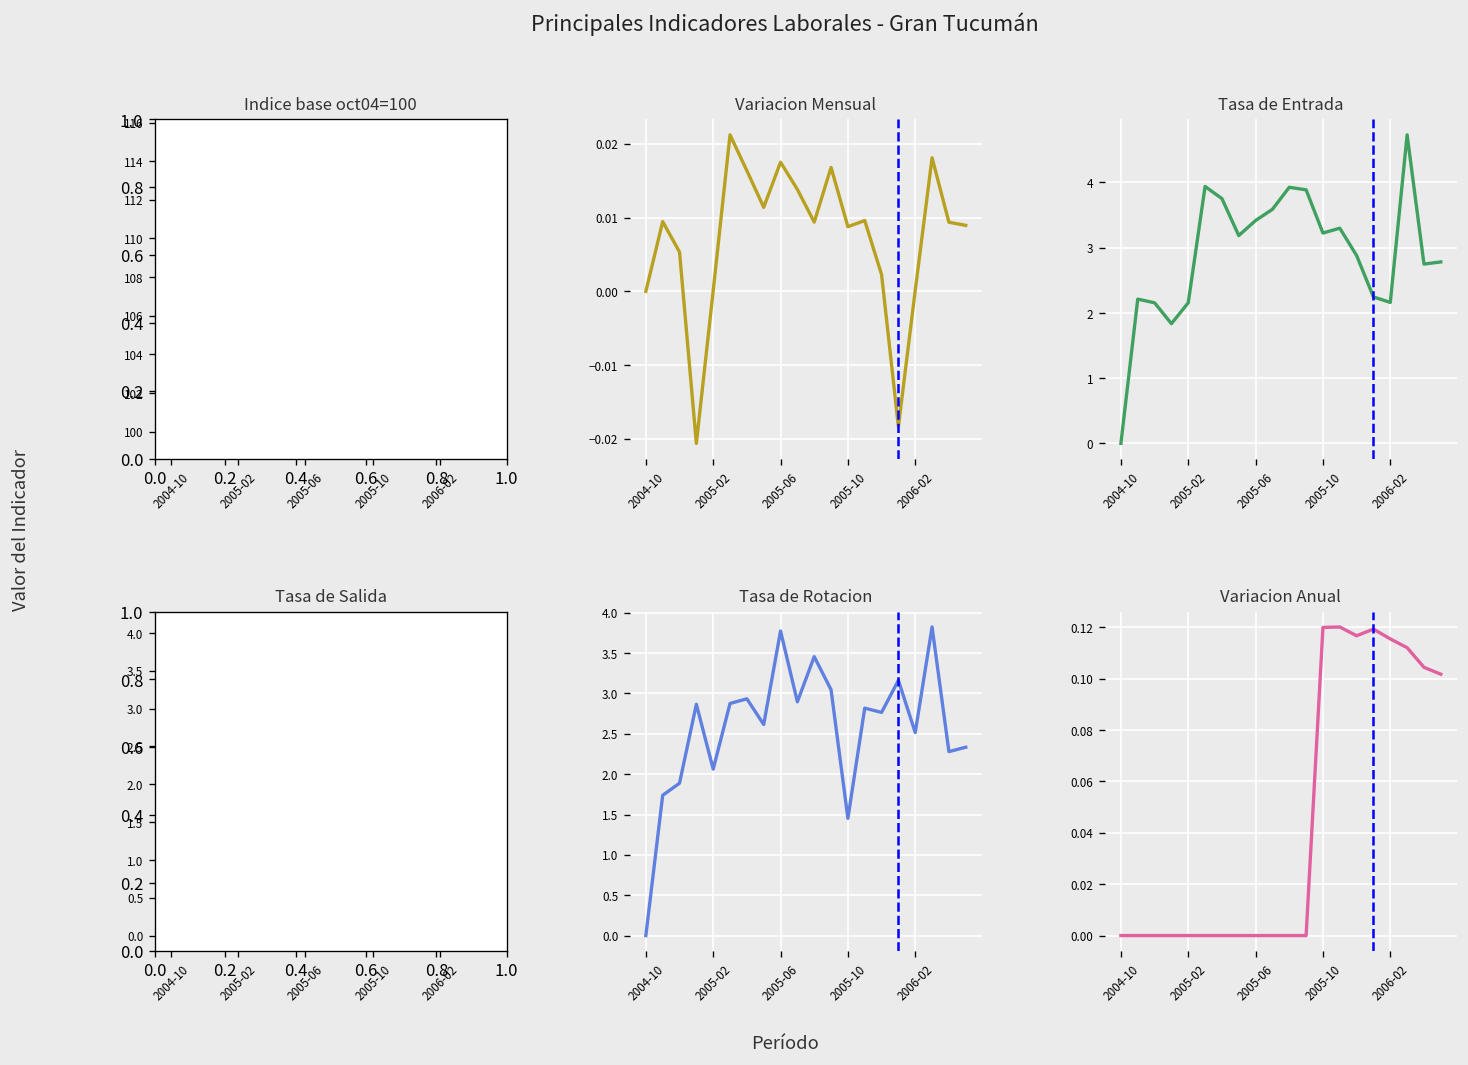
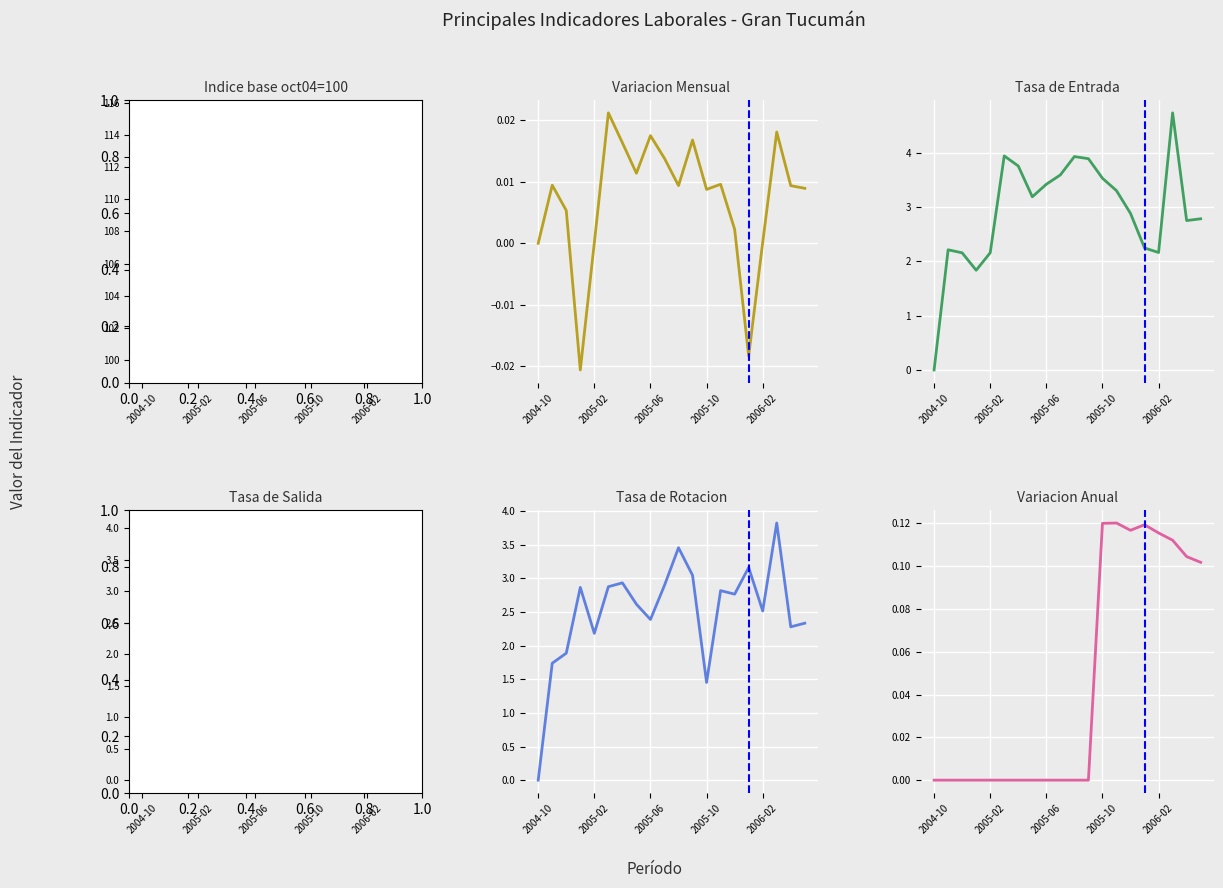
Tasa de Entrada, 2005-10: 3.2 -> 3.5
Tasa de Rotacion, 2005-02: 2.1 -> 2.2
Tasa de Rotacion, 2005-06: 3.8 -> 2.4
